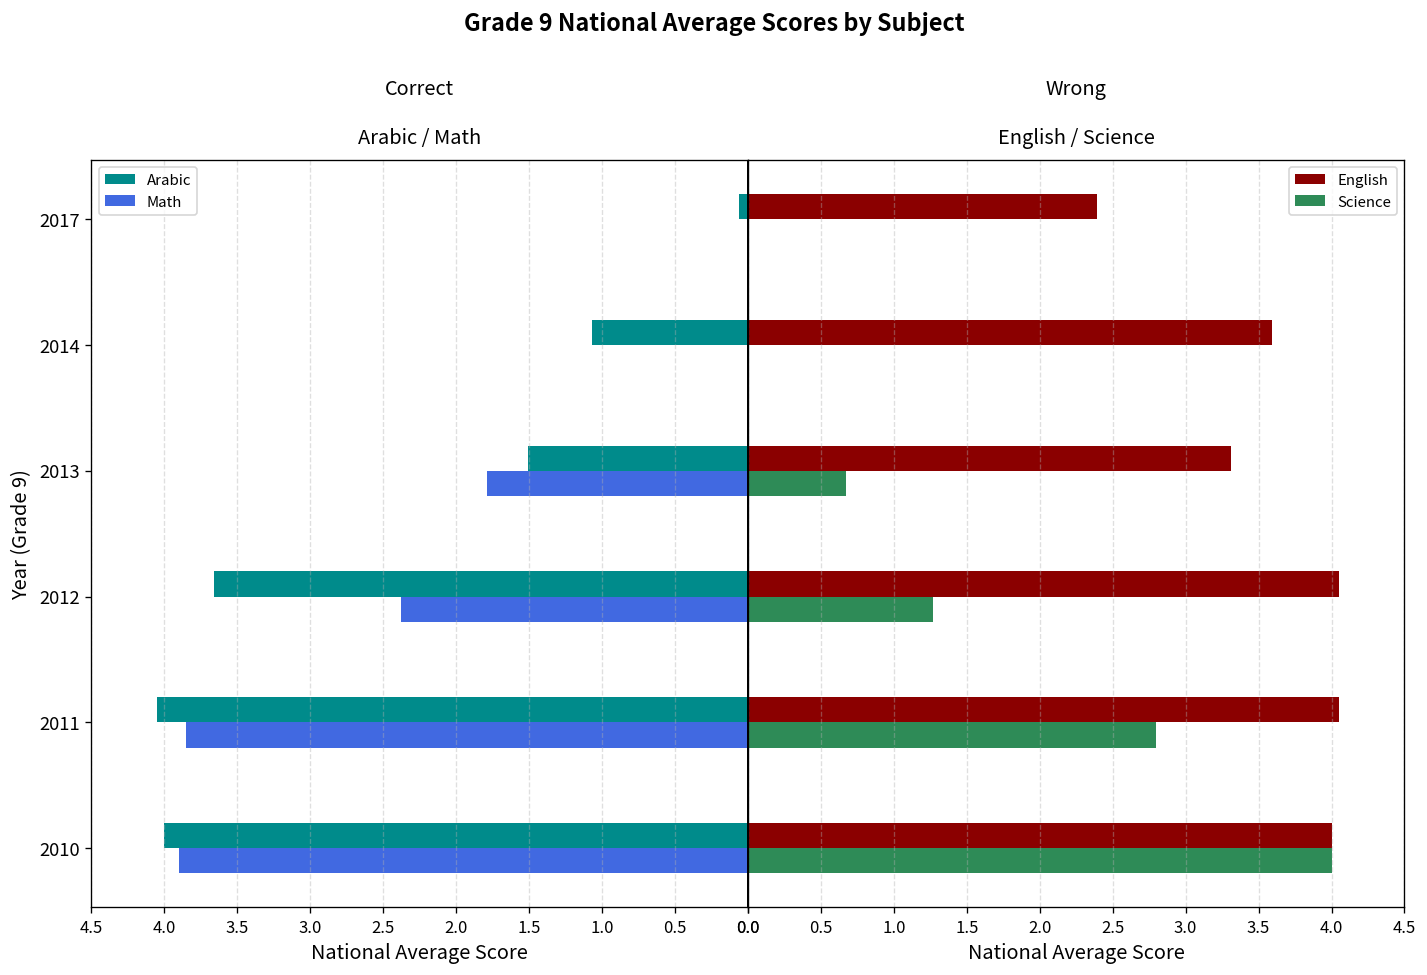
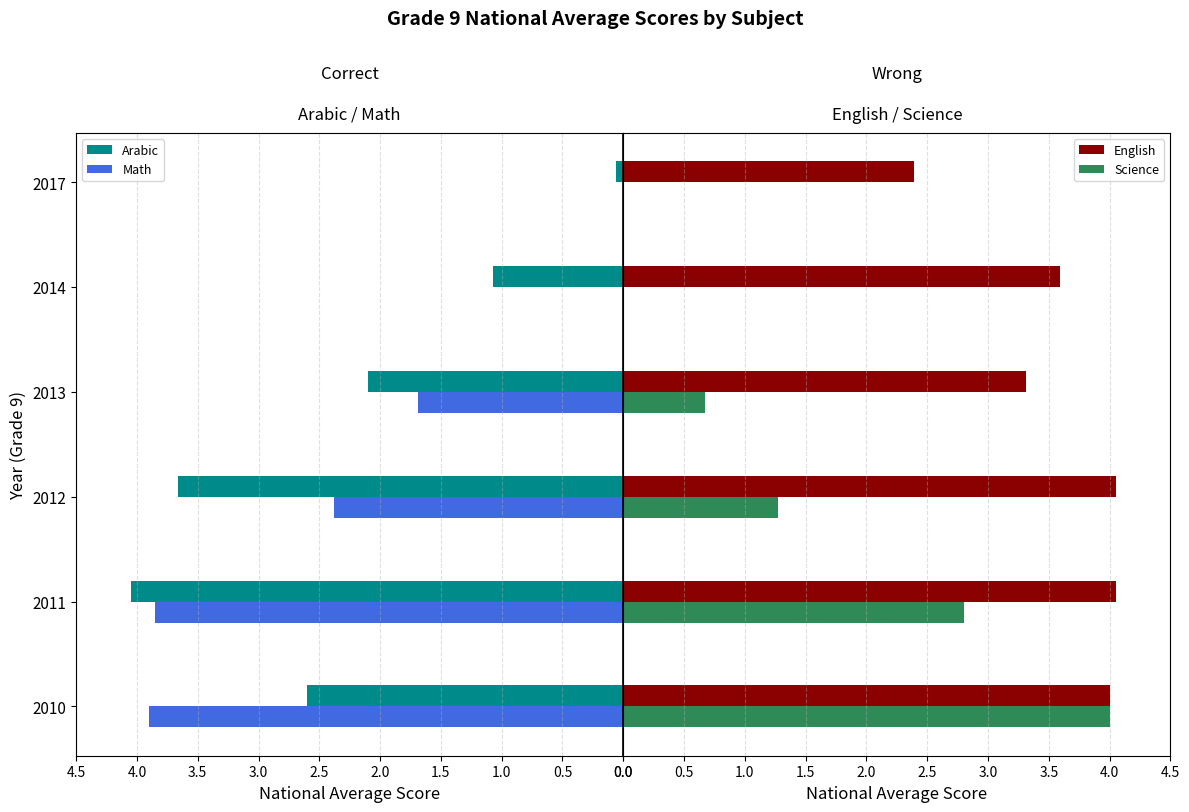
Arabic / Math, Arabic, 2013: 1.51 -> 2.10
Arabic / Math, Math, 2013: 1.79 -> 1.69
Arabic / Math, Arabic, 2010: 4.0 -> 2.6
